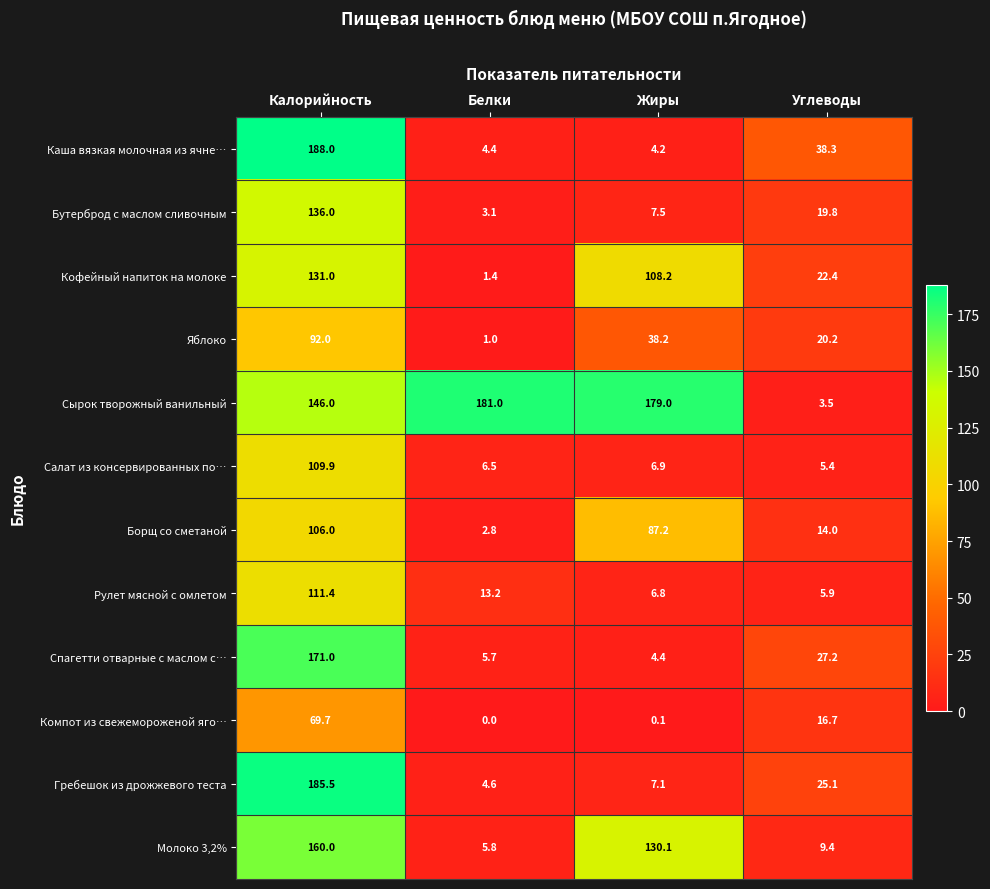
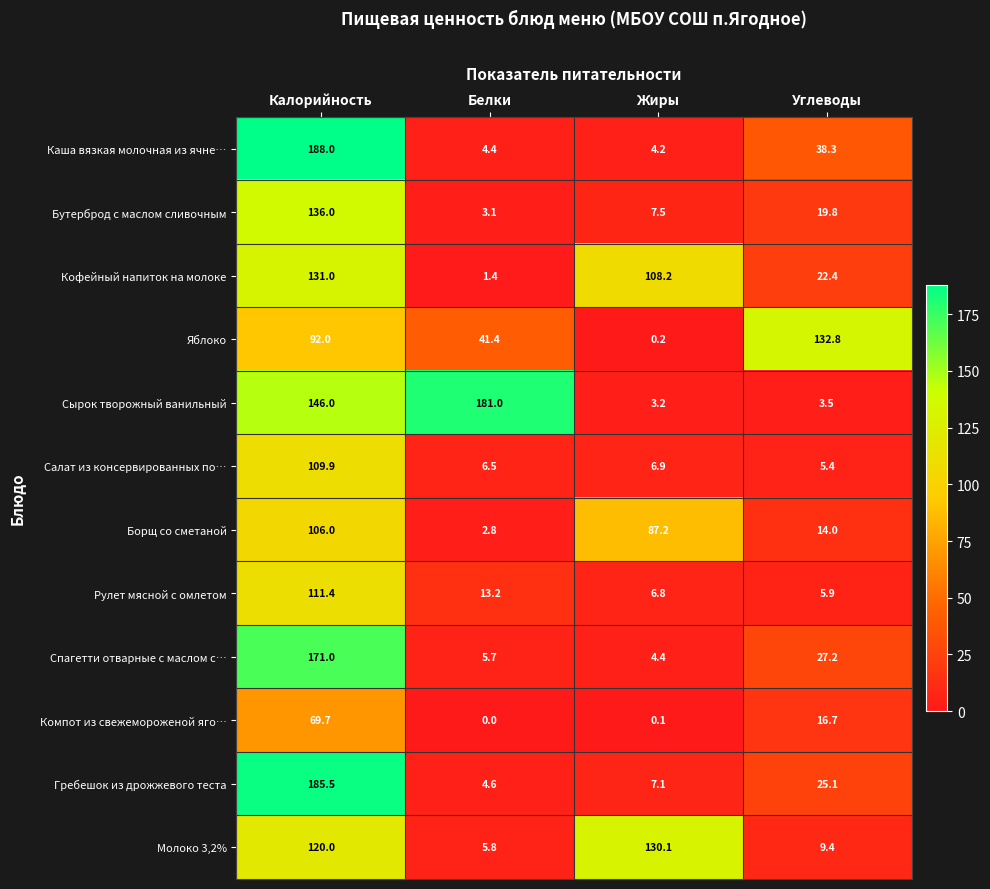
Яблоко, Белки: 1.0 -> 41.4
Яблоко, Жиры: 38.2 -> 0.2
Яблоко, Углеводы: 20.2 -> 132.8
Сырок творожный ванильный, Жиры: 179.0 -> 3.2
Молоко 3,2%, Калорийность: 160.0 -> 120.0
